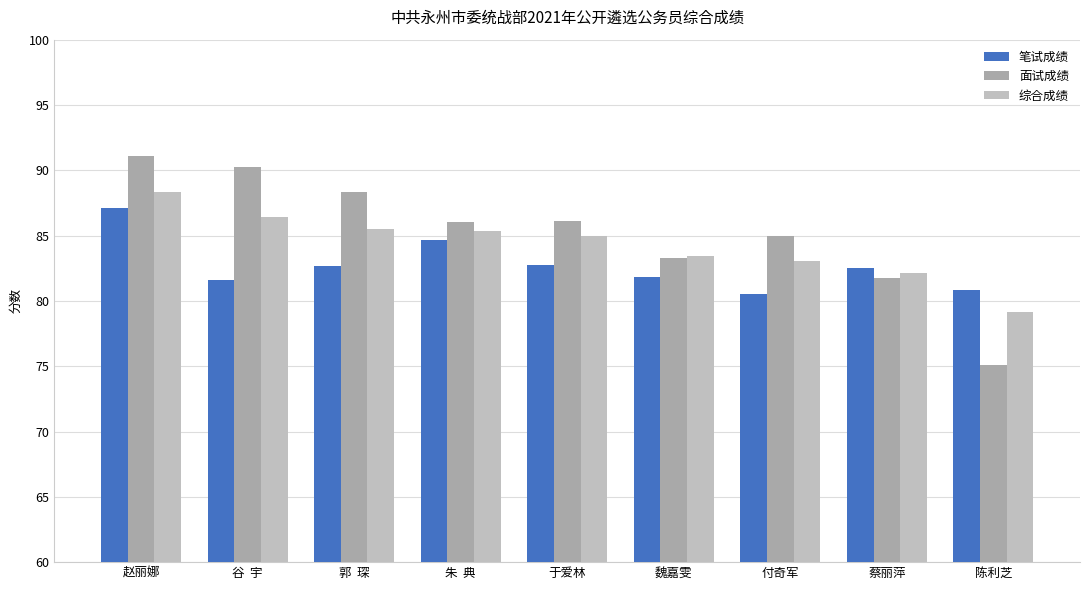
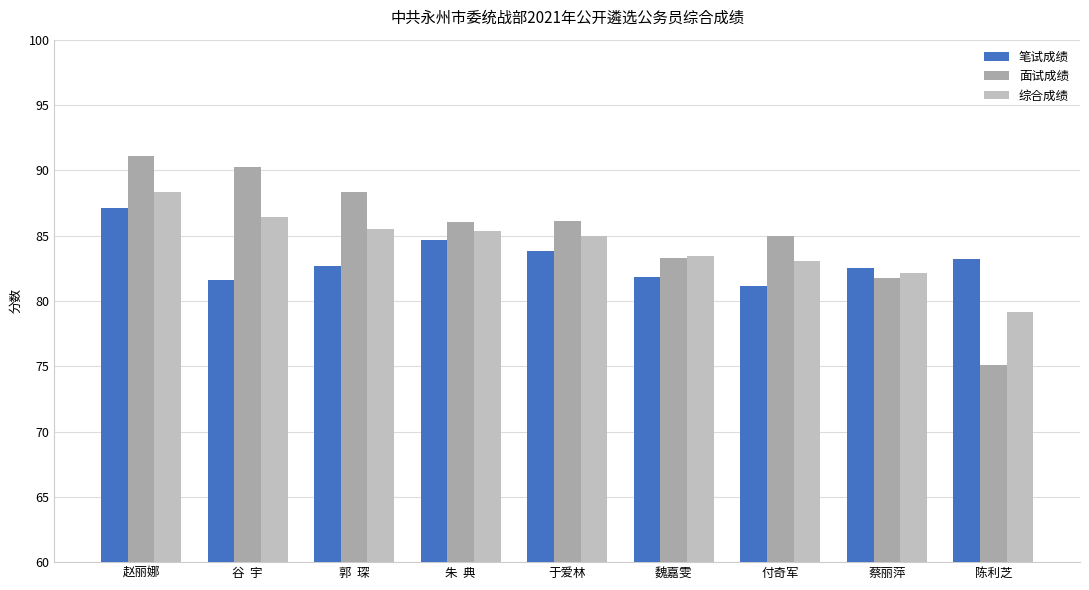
笔试成绩, 于爱林: 82.7 -> 83.8
笔试成绩, 付奇军: 80.5 -> 81.2
笔试成绩, 陈利芝: 80.9 -> 83.2
